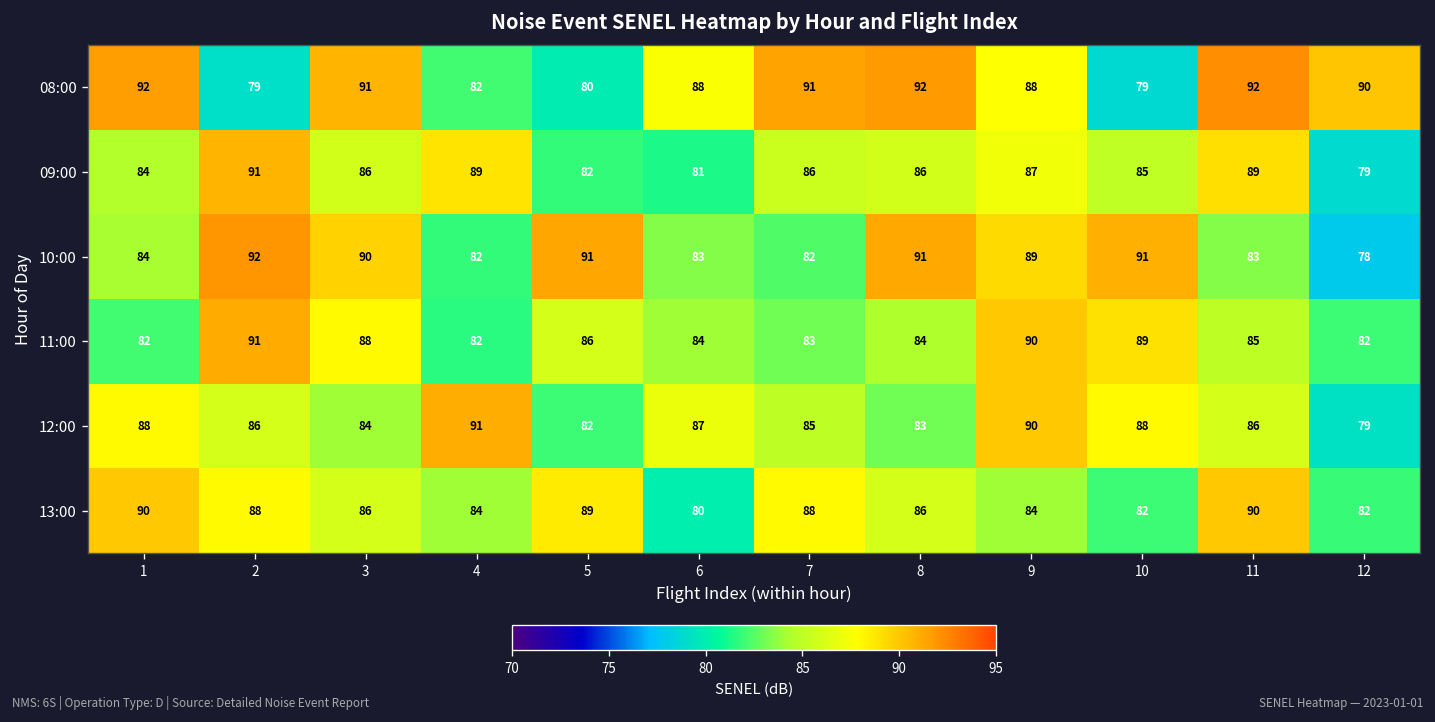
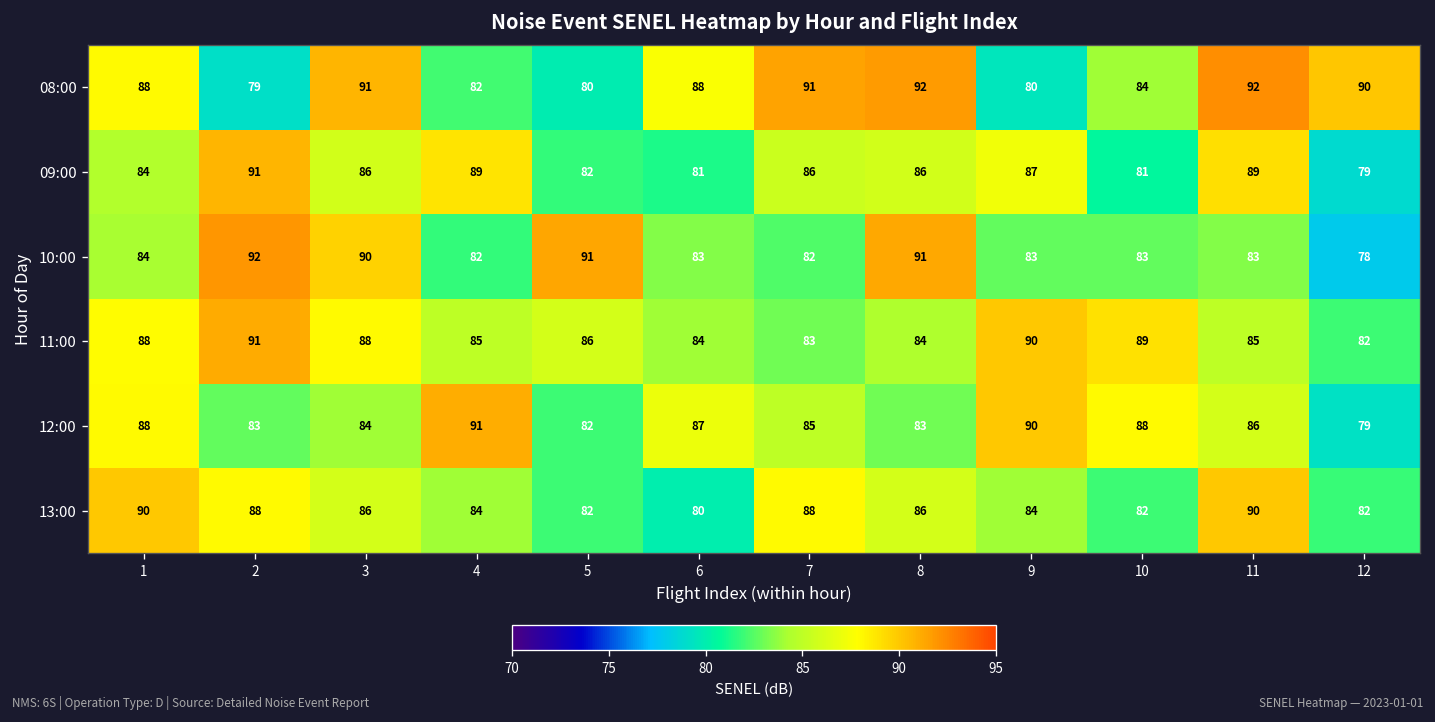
08:00, 1: 92 -> 88
08:00, 9: 88 -> 80
08:00, 10: 79 -> 84
09:00, 10: 85 -> 81
10:00, 9: 89 -> 83
10:00, 10: 91 -> 83
11:00, 1: 82 -> 88
11:00, 4: 82 -> 85
12:00, 2: 86 -> 83
13:00, 5: 89 -> 82
